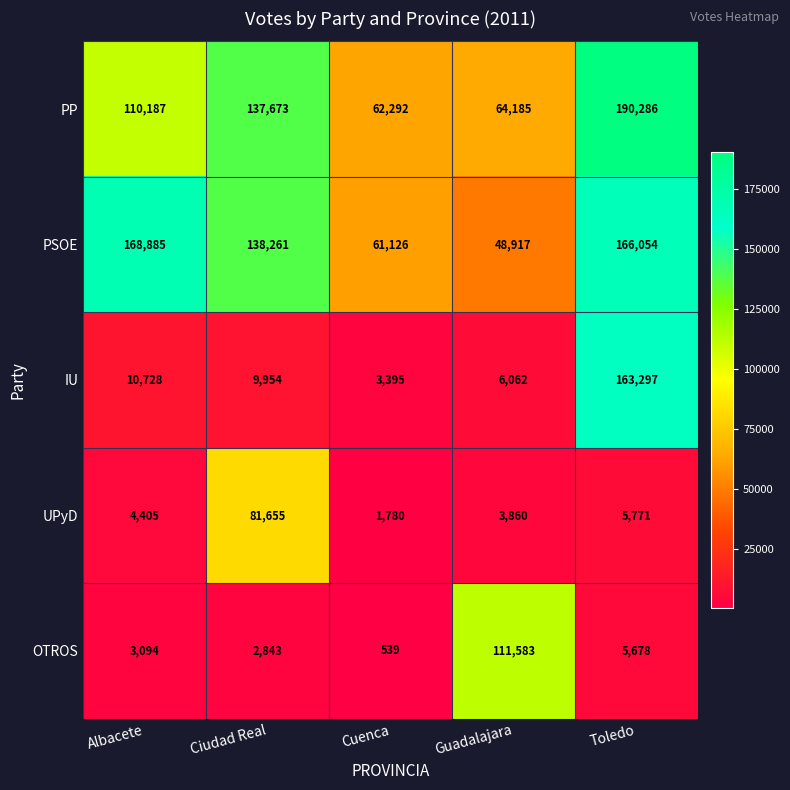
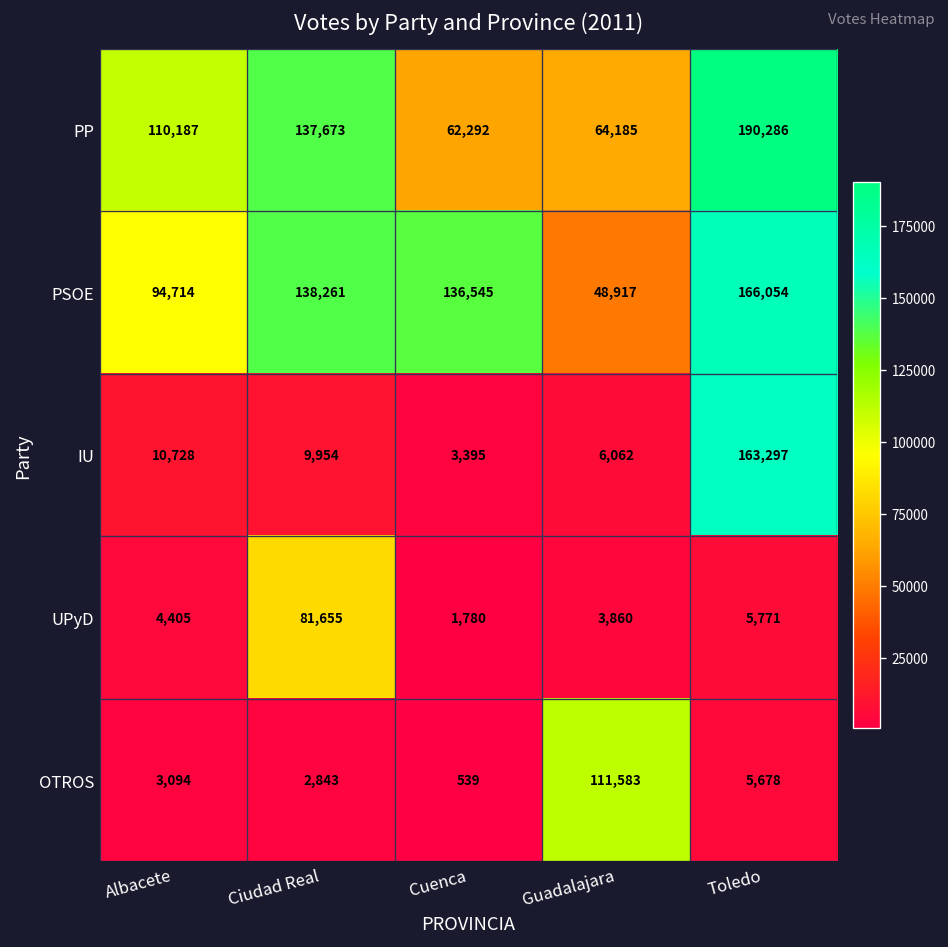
PSOE, Albacete: 168,885 -> 94,714
PSOE, Cuenca: 61,126 -> 136,545
